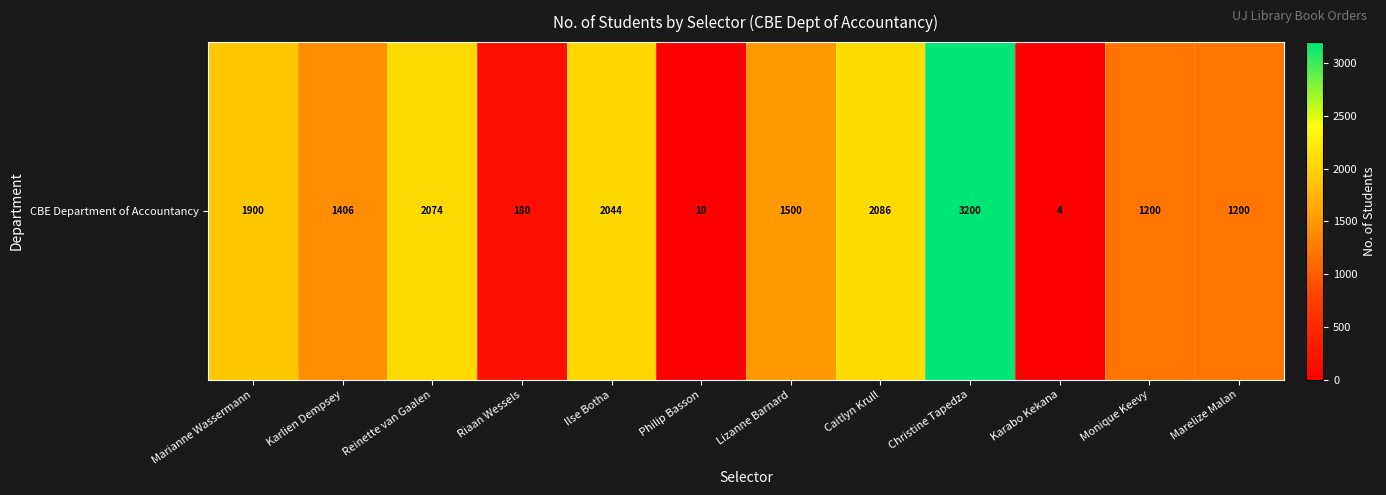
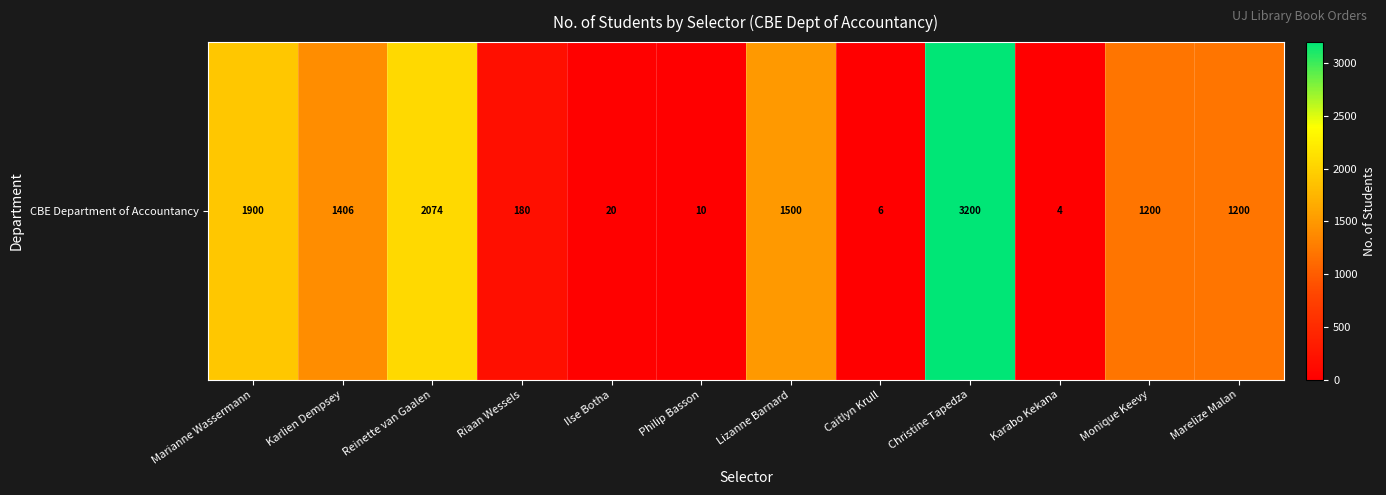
CBE Department of Accountancy, Ilse Botha: 2044 -> 20
CBE Department of Accountancy, Caitlyn Krull: 2086 -> 6
